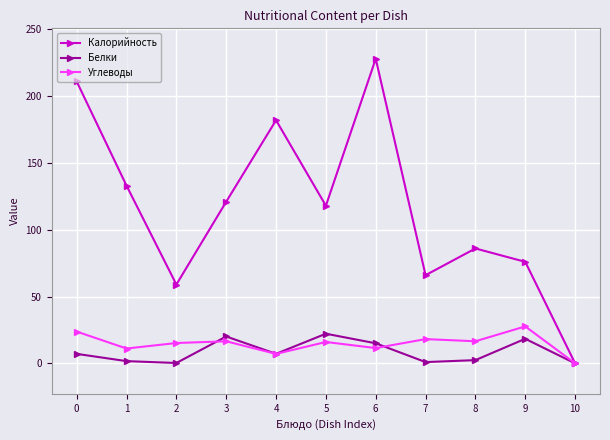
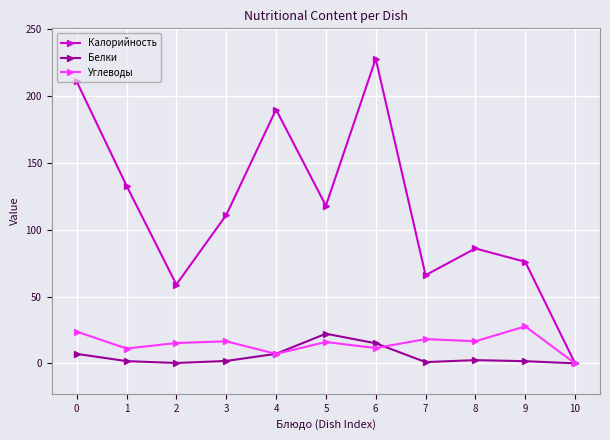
Калорийность, 3: 121 -> 111
Белки, 3: 20 -> 2
Калорийность, 4: 182 -> 190
Белки, 9: 18 -> 2
